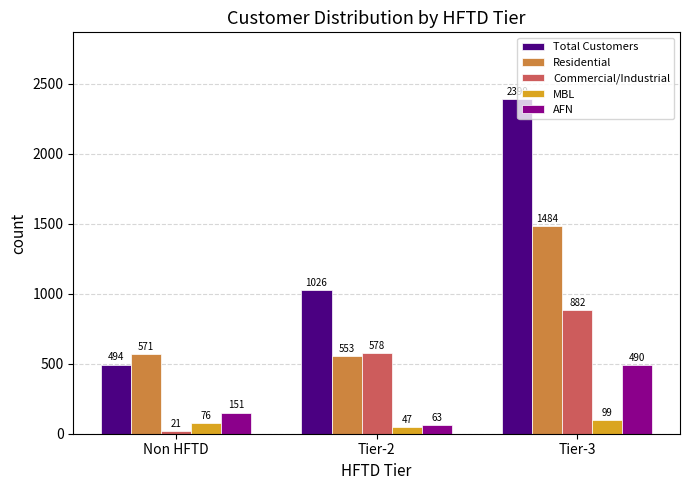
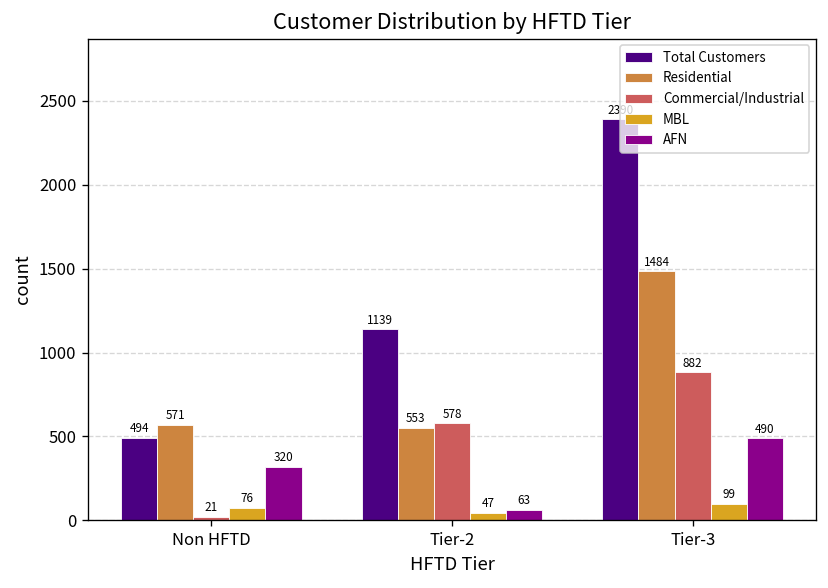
AFN, Non HFTD: 151 -> 320
Total Customers, Tier-2: 1026 -> 1139
